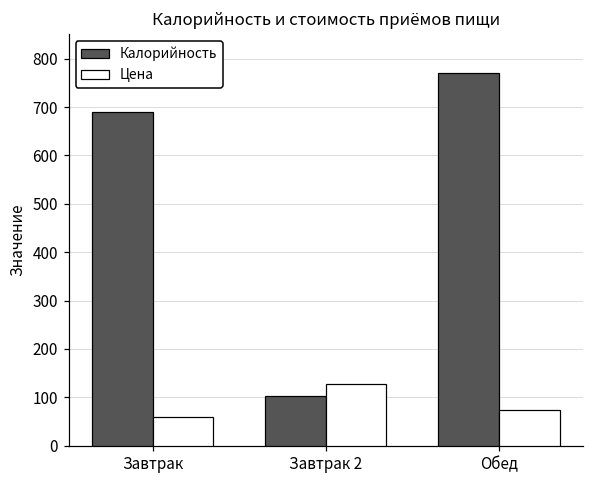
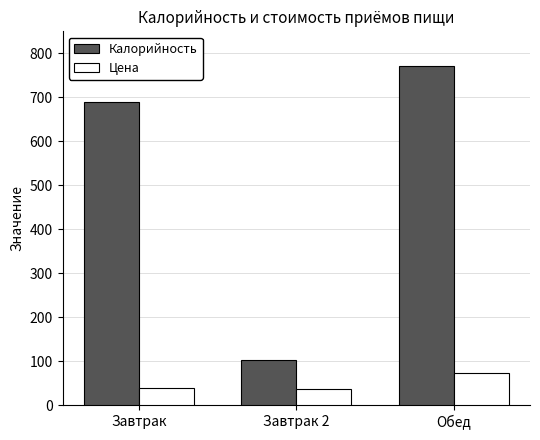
Цена, Завтрак: 60 -> 40
Цена, Завтрак 2: 130 -> 40
